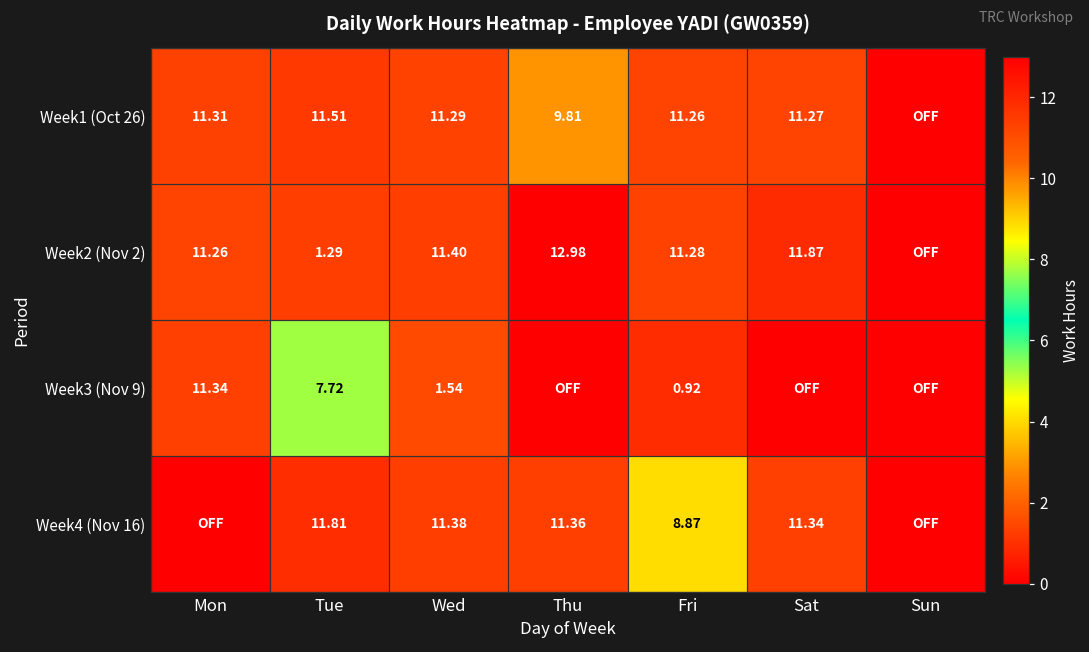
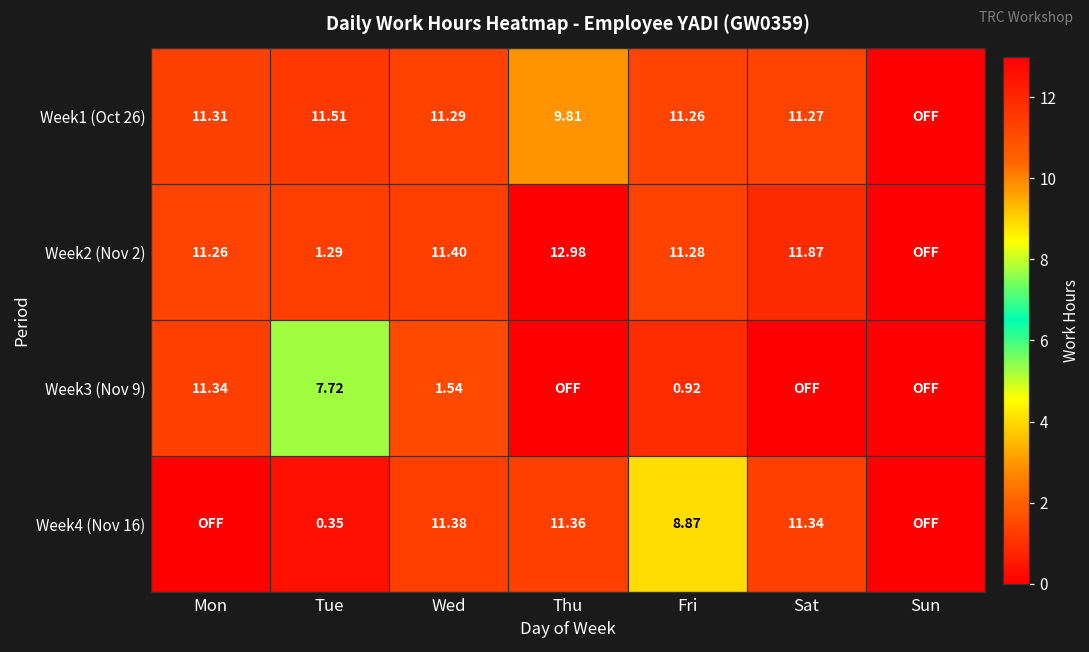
Week4 (Nov 16), Tue: 11.81 -> 0.35
